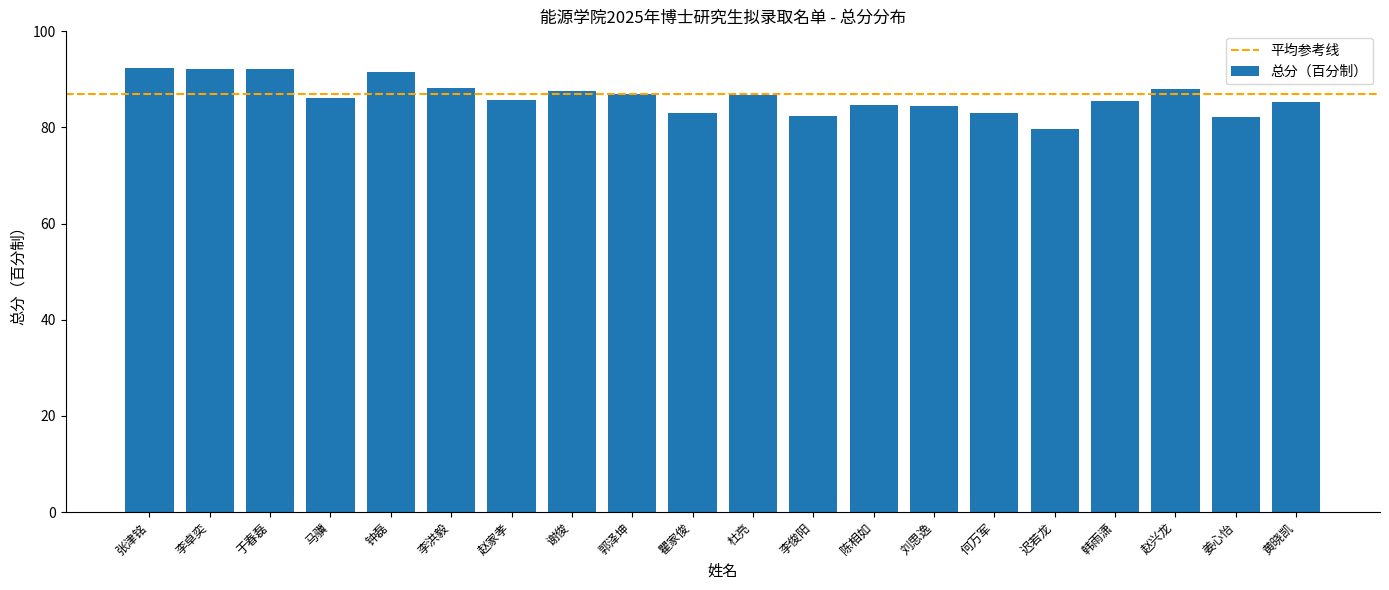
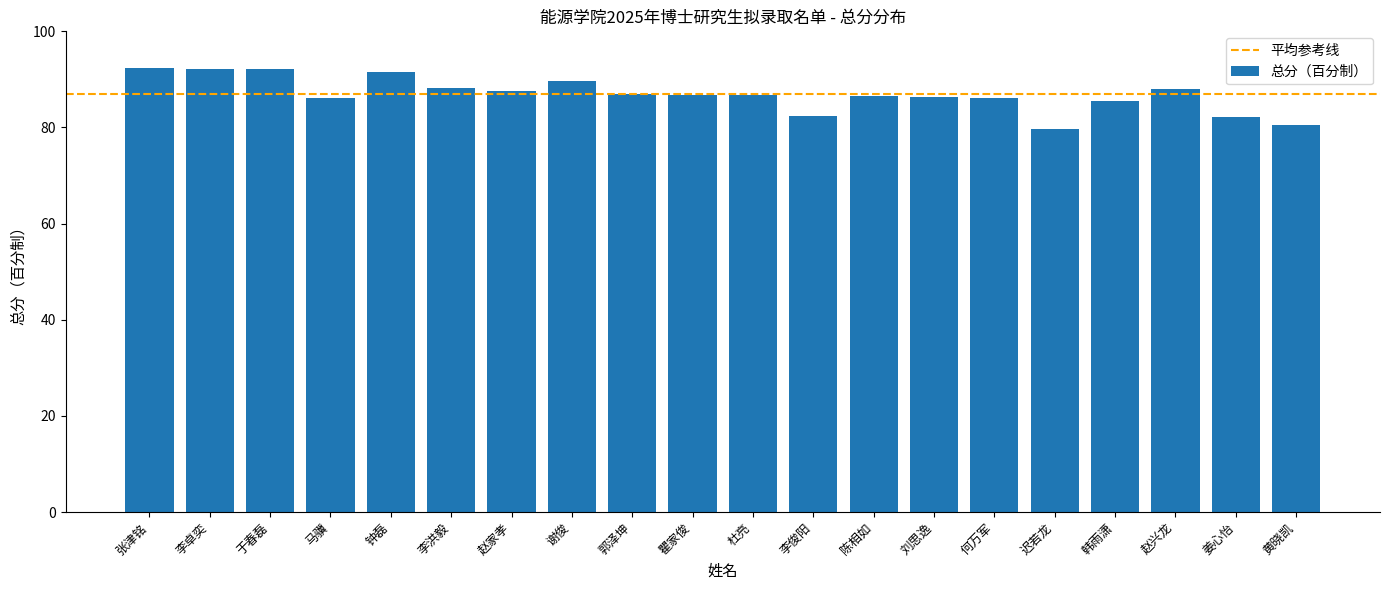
赵家孝: 86 -> 88
谢俊: 88 -> 90
瞿家俊: 83 -> 87
陈相如: 85 -> 86
刘思逸: 85 -> 86
何万军: 83 -> 86
黄晓凯: 85 -> 81
